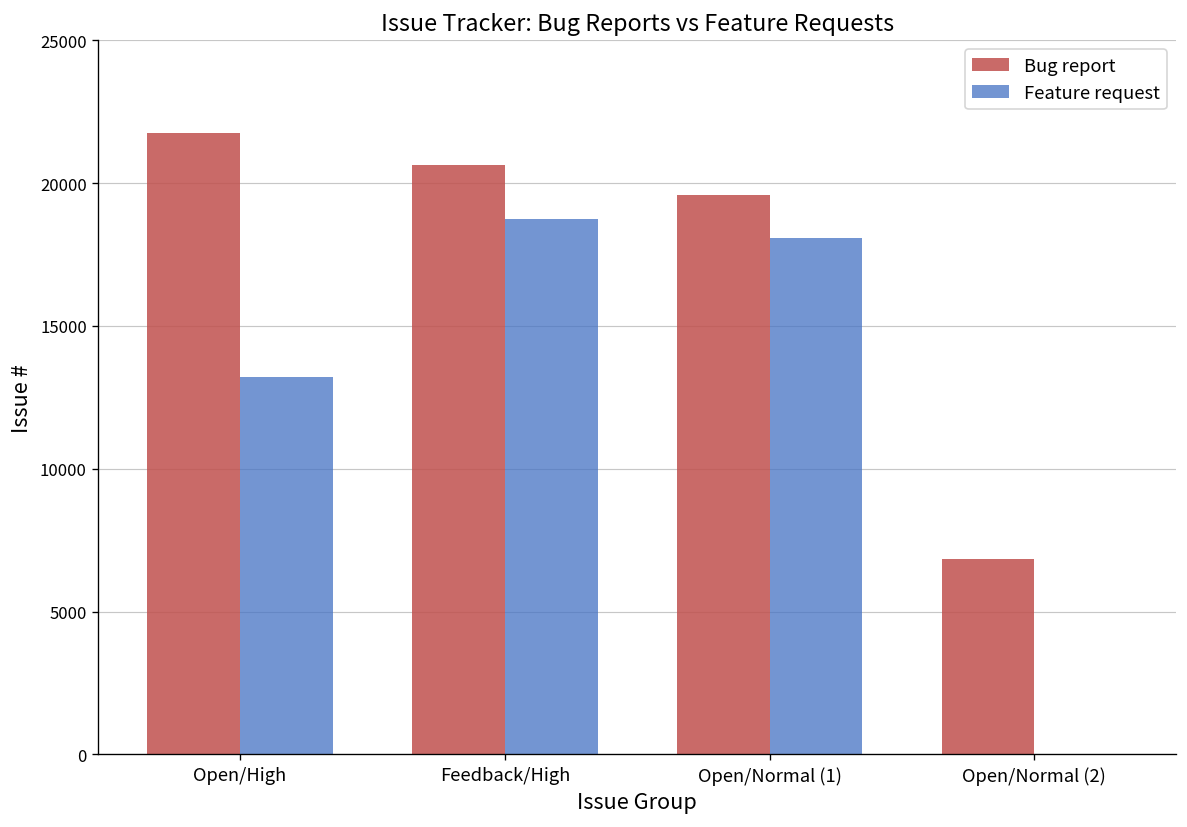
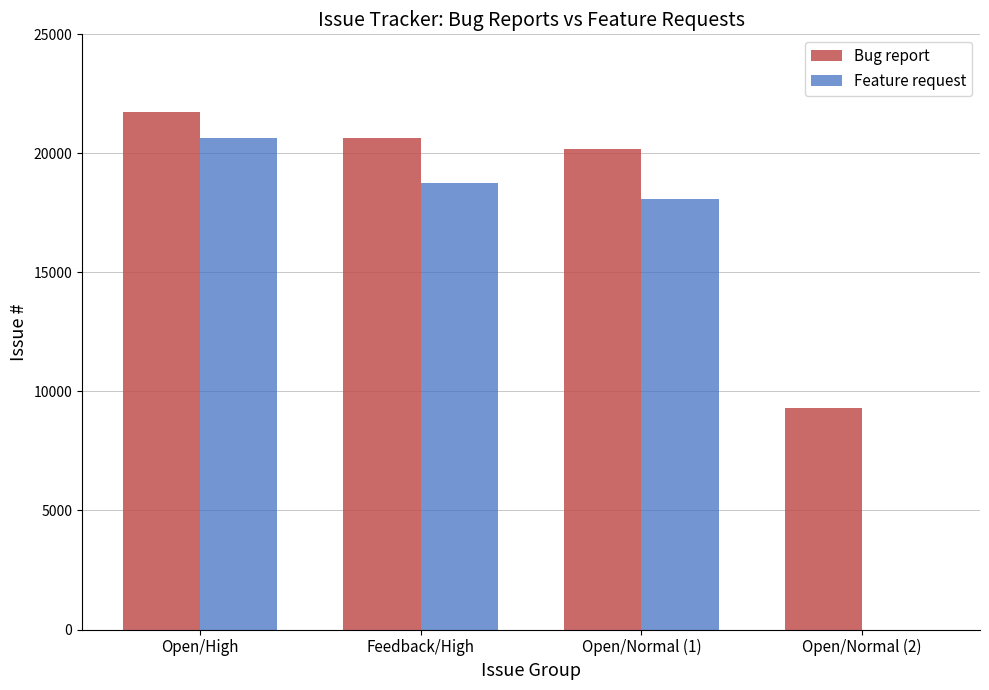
Feature request, Open/High: 13200 -> 20700
Bug report, Open/Normal (1): 19600 -> 20200
Bug report, Open/Normal (2): 6800 -> 9300
